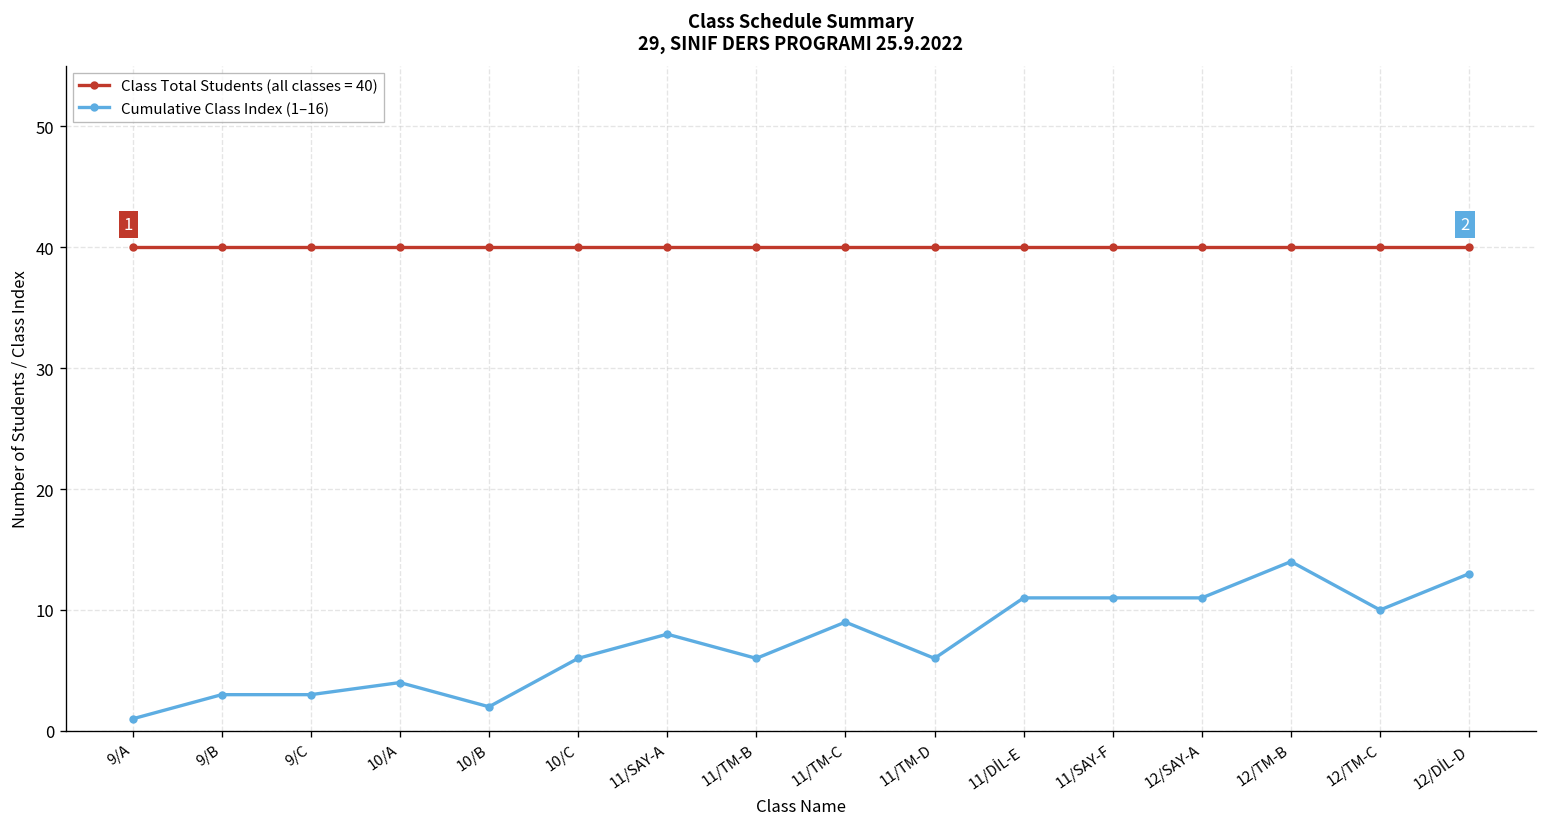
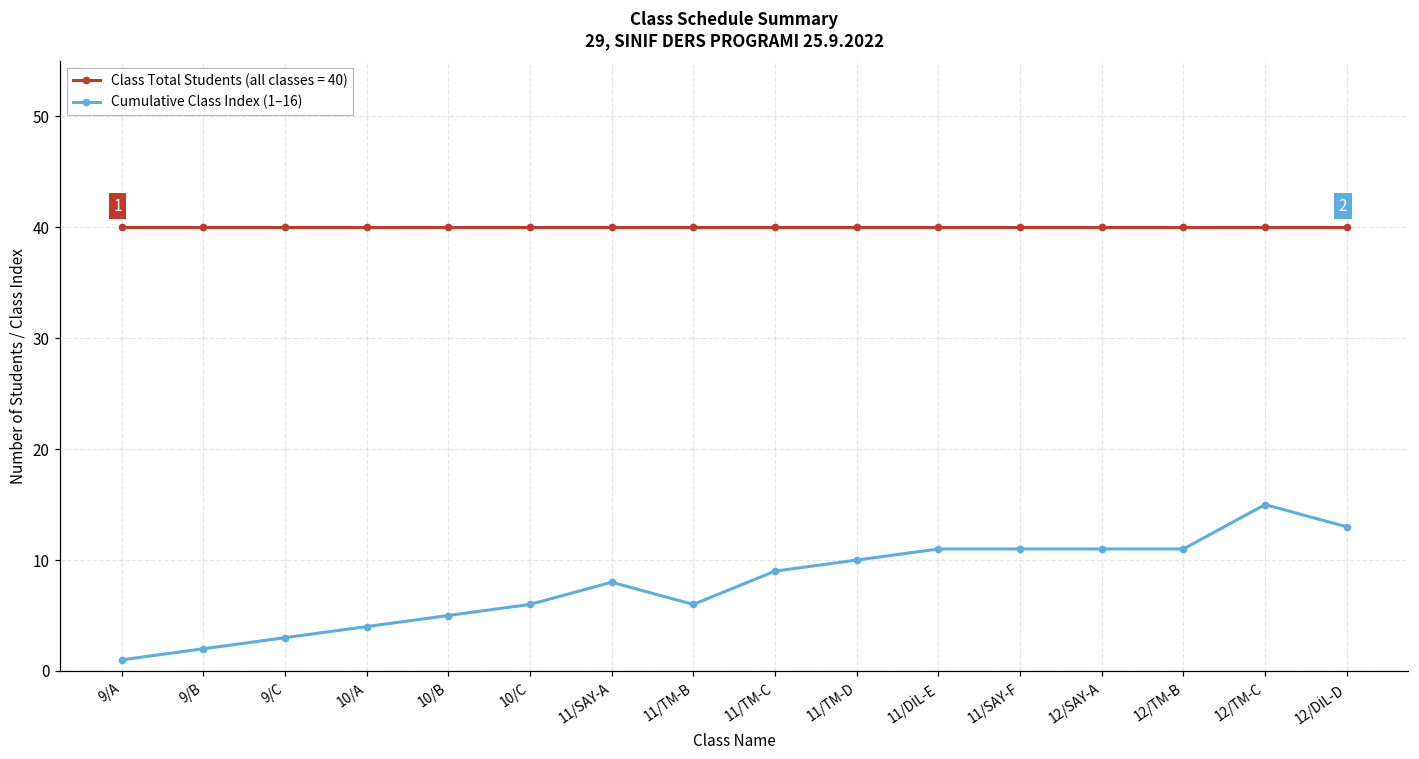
Cumulative Class Index (1–16), 9/B: 3 -> 2
Cumulative Class Index (1–16), 10/B: 2 -> 5
Cumulative Class Index (1–16), 11/TM-D: 6 -> 10
Cumulative Class Index (1–16), 12/TM-B: 14 -> 11
Cumulative Class Index (1–16), 12/TM-C: 10 -> 15
